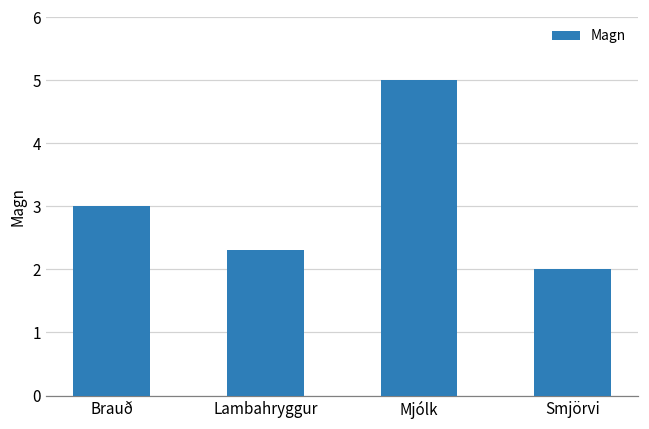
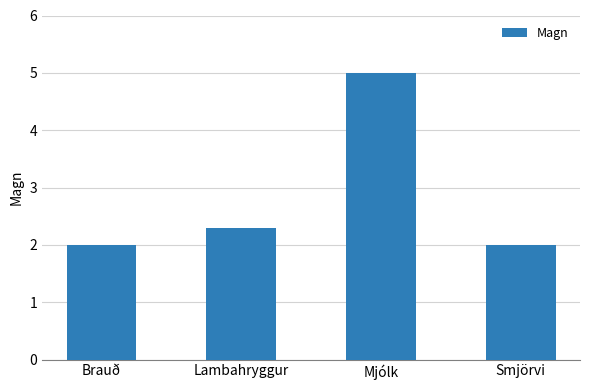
Brauð: 3 -> 2
